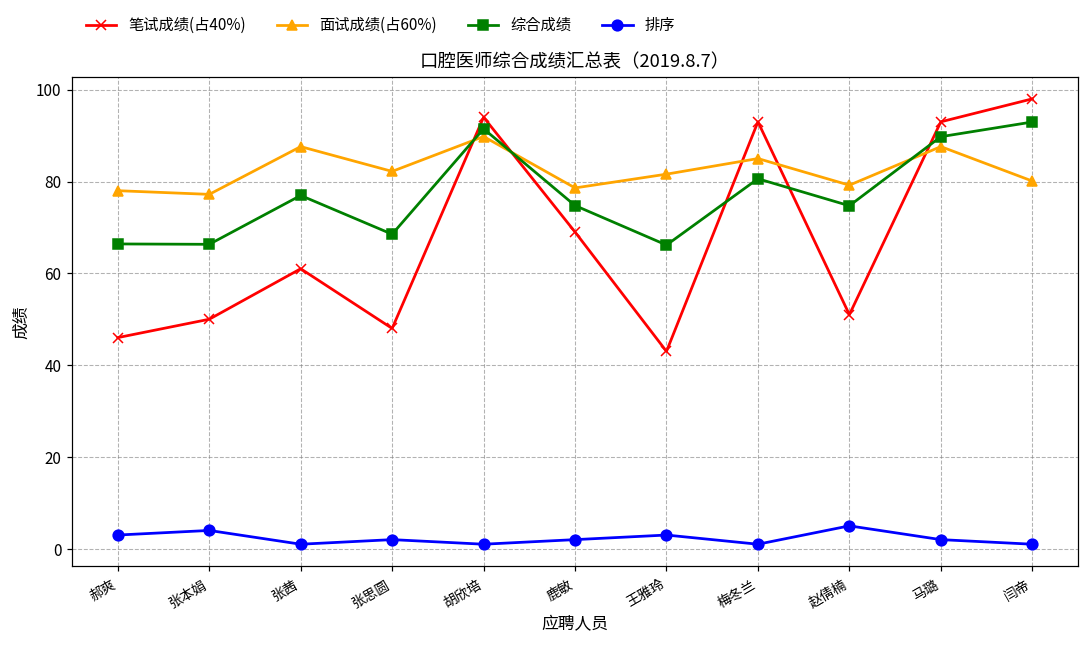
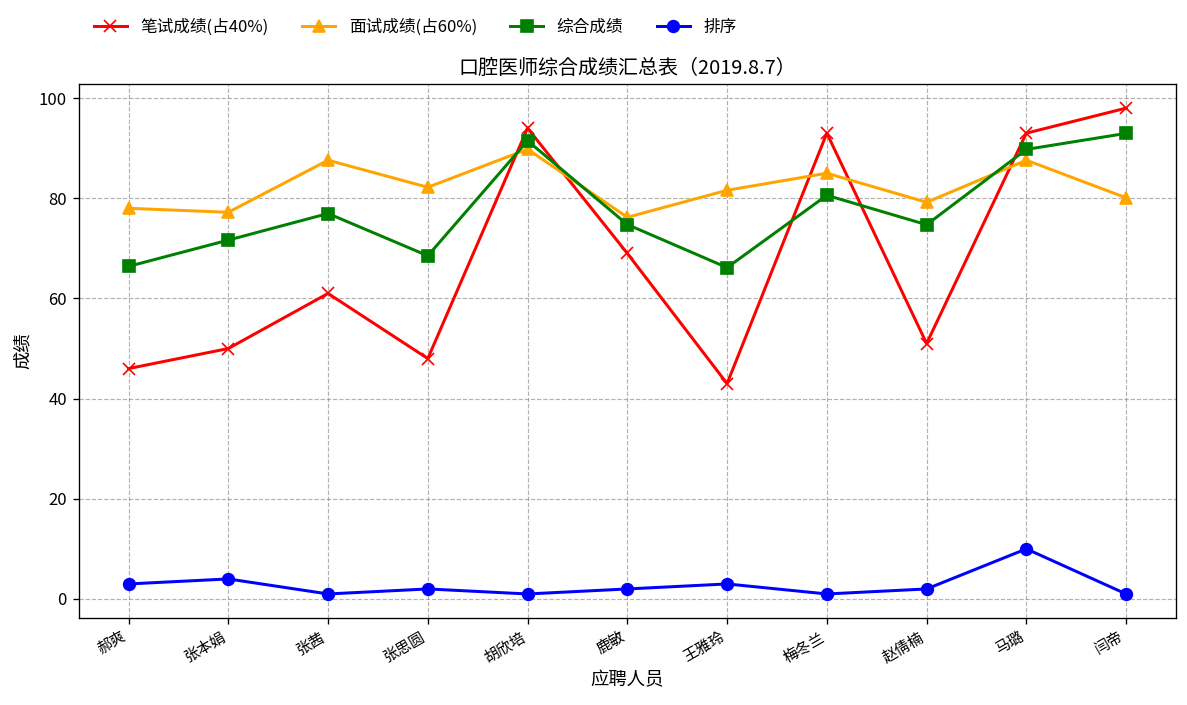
综合成绩, 张本娟: 66 -> 72
面试成绩(占60%), 鹿敏: 79 -> 76
排序, 赵倩楠: 5 -> 2
排序, 马璐: 2 -> 10
